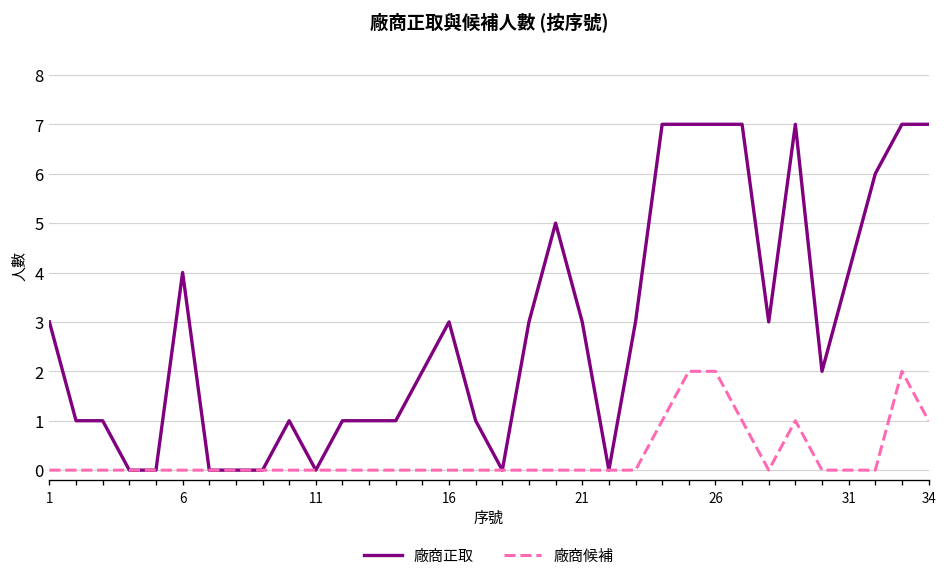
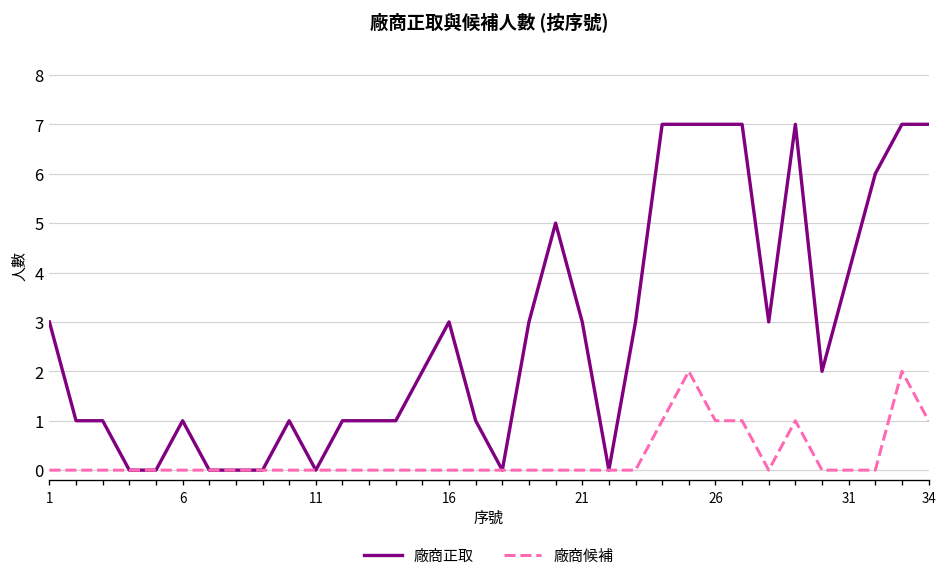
廠商正取, 6: 4 -> 1
廠商候補, 26: 2 -> 1
